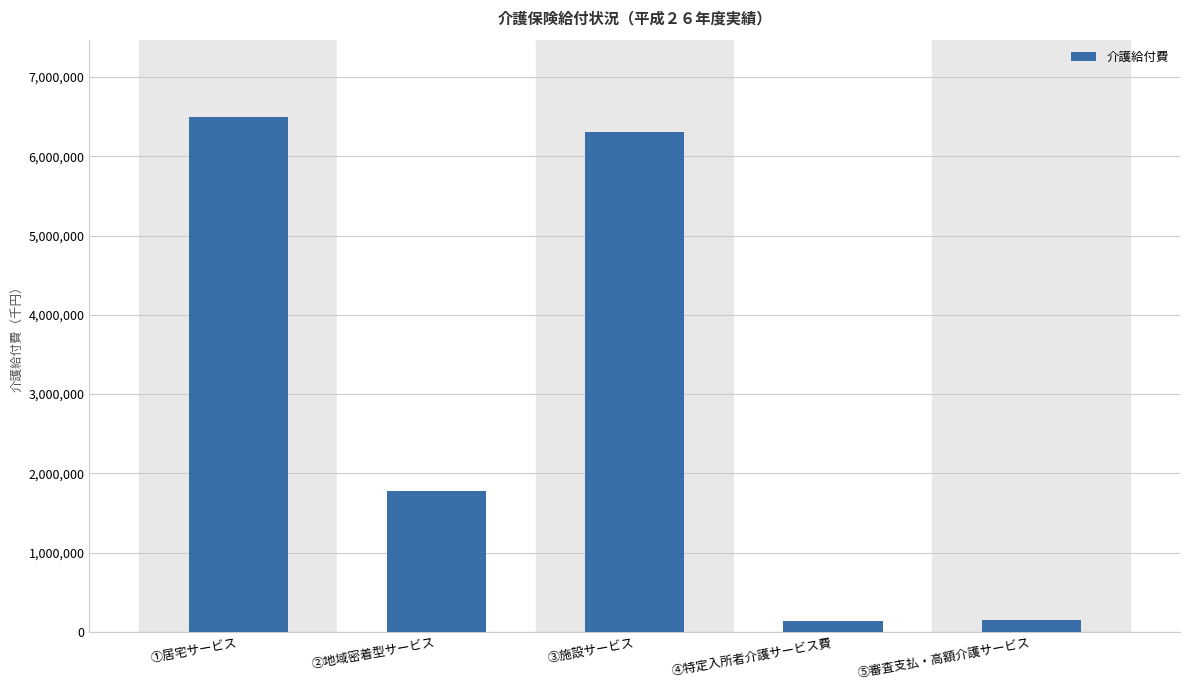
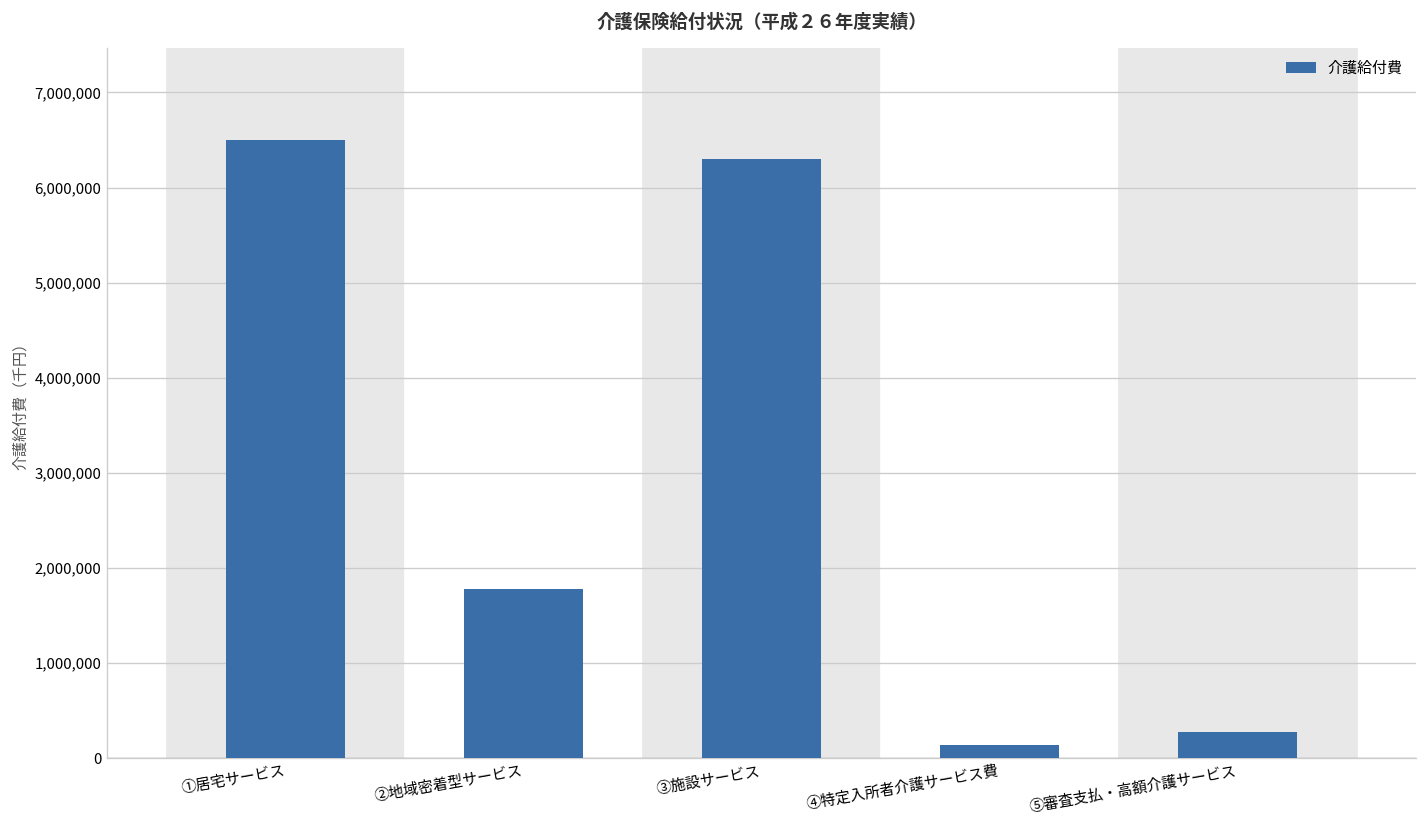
⑤審査支払・高額介護サービス: 200,000 -> 300,000
